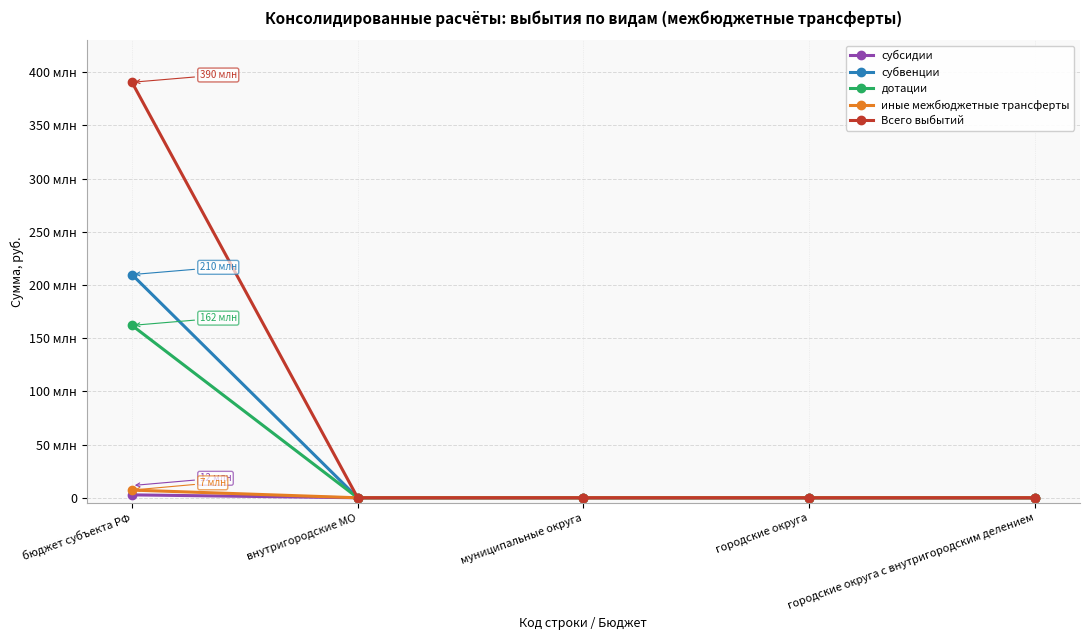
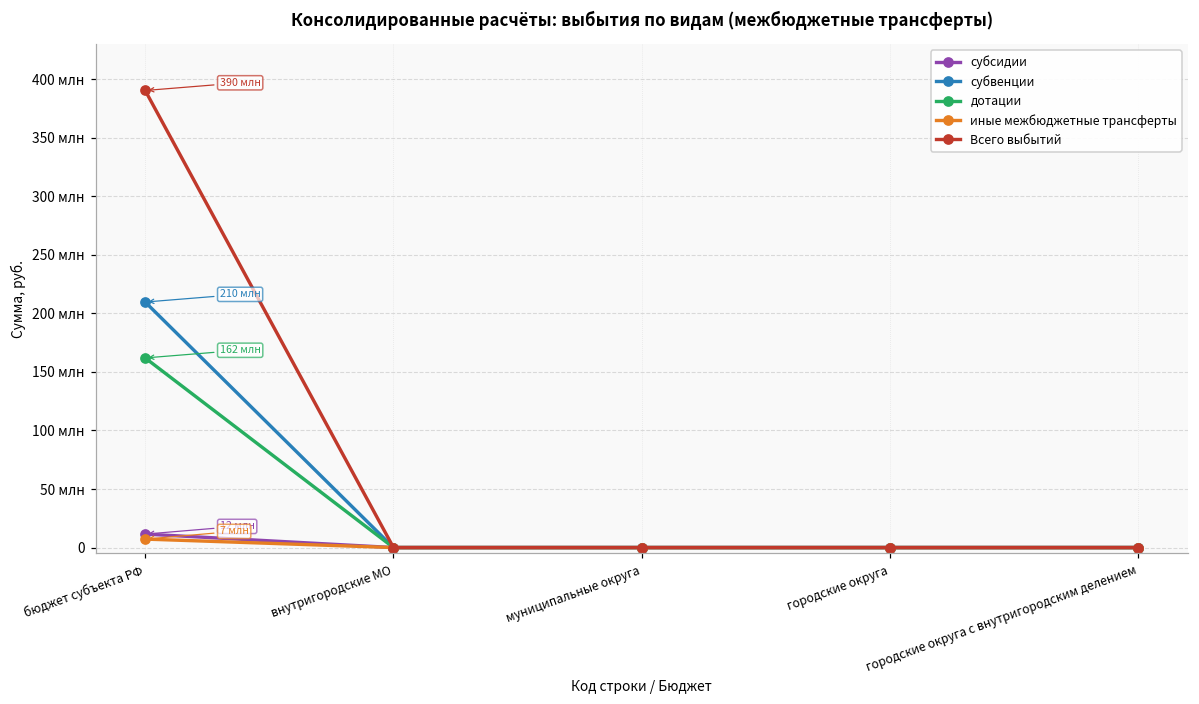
субсидии, бюджет субъекта РФ: 3 млн -> 12 млн
